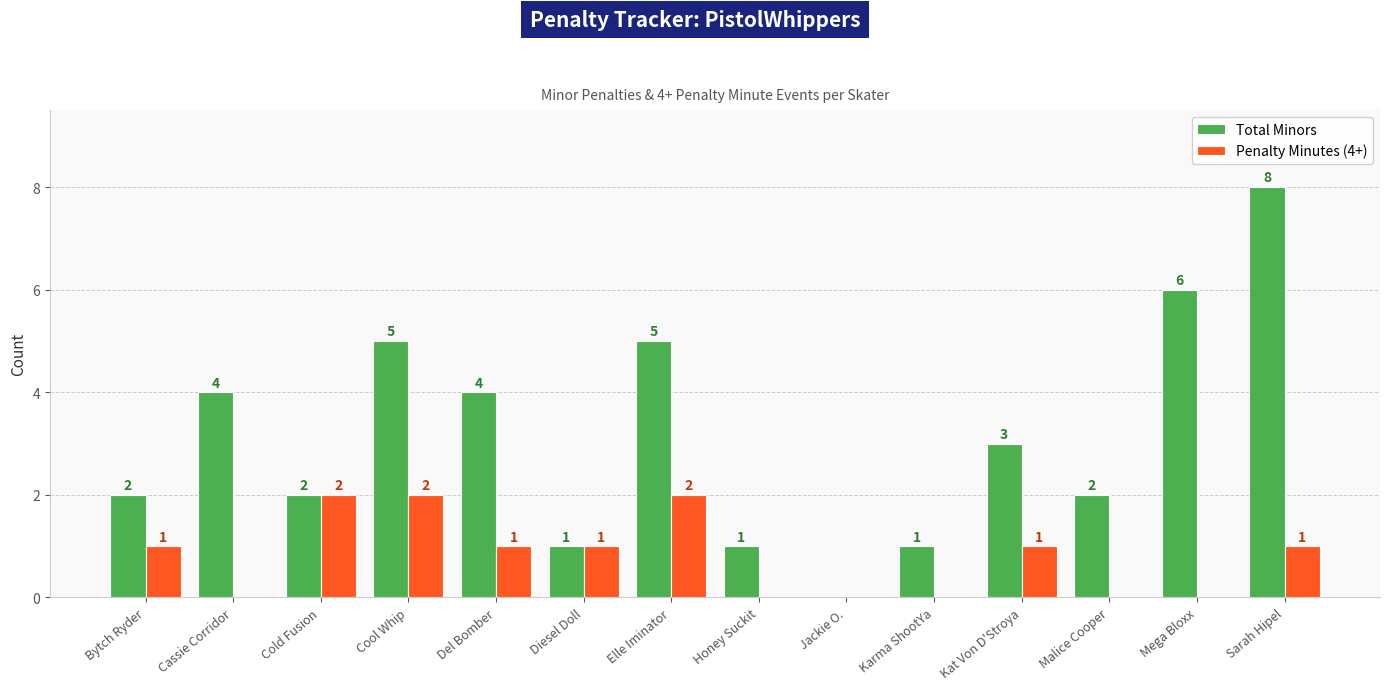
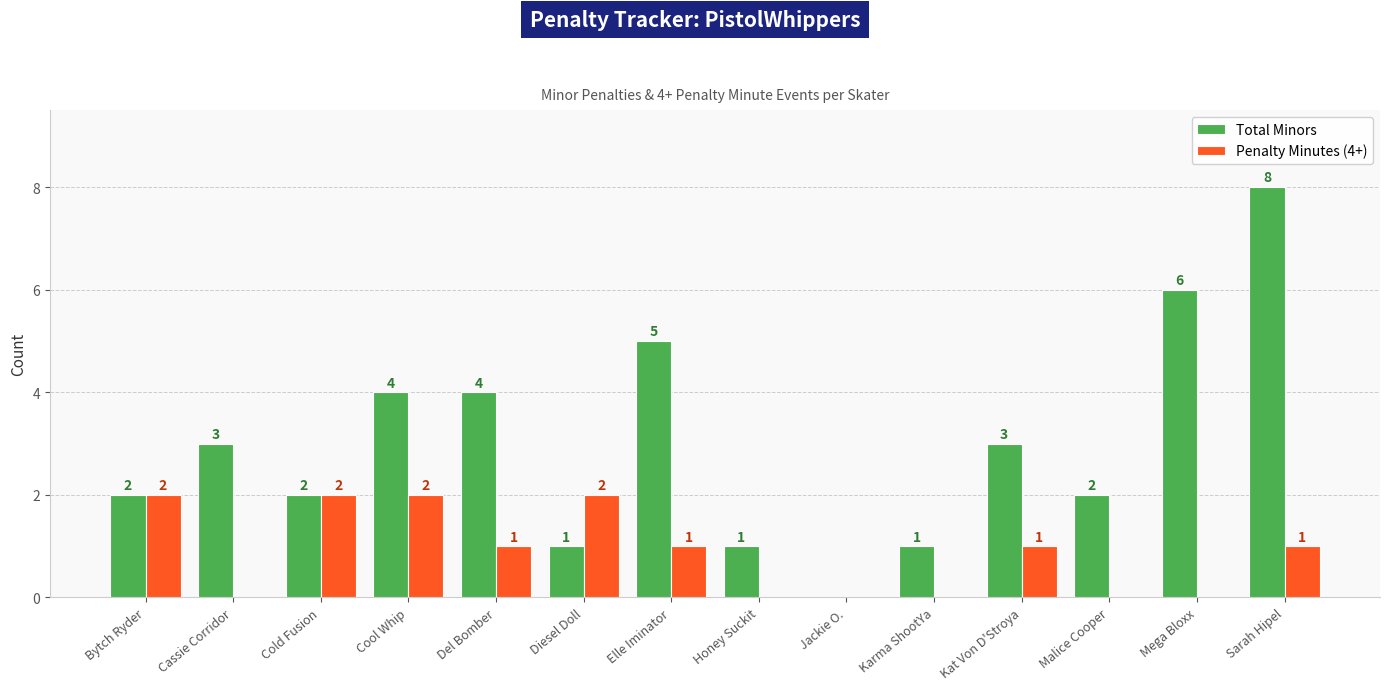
Penalty Minutes (4+), Bytch Ryder: 1 -> 2
Total Minors, Cassie Corridor: 4 -> 3
Total Minors, Cool Whip: 5 -> 4
Penalty Minutes (4+), Diesel Doll: 1 -> 2
Penalty Minutes (4+), Elle Iminator: 2 -> 1
